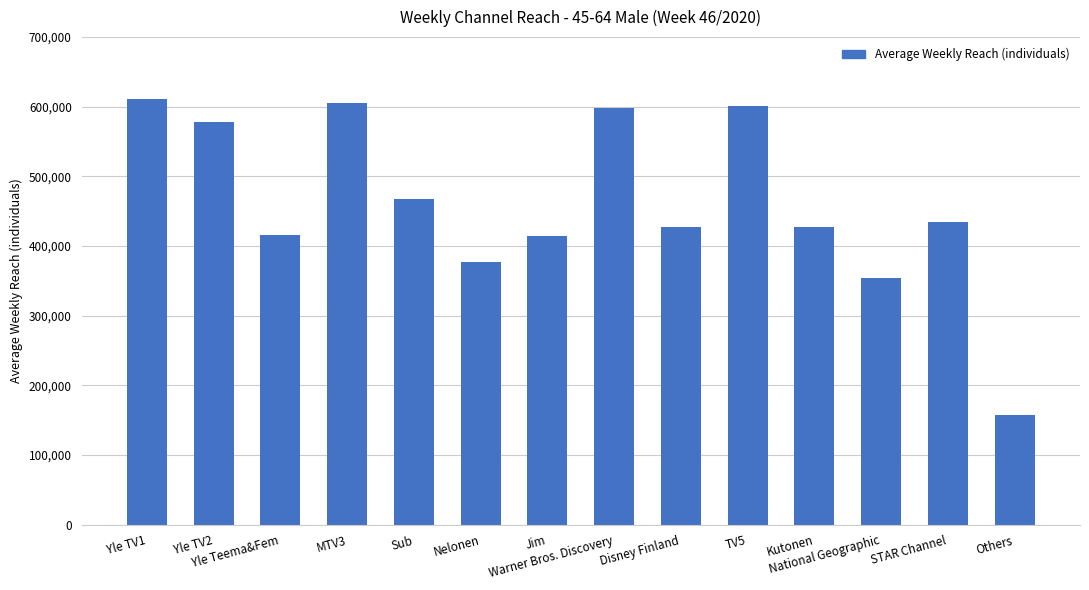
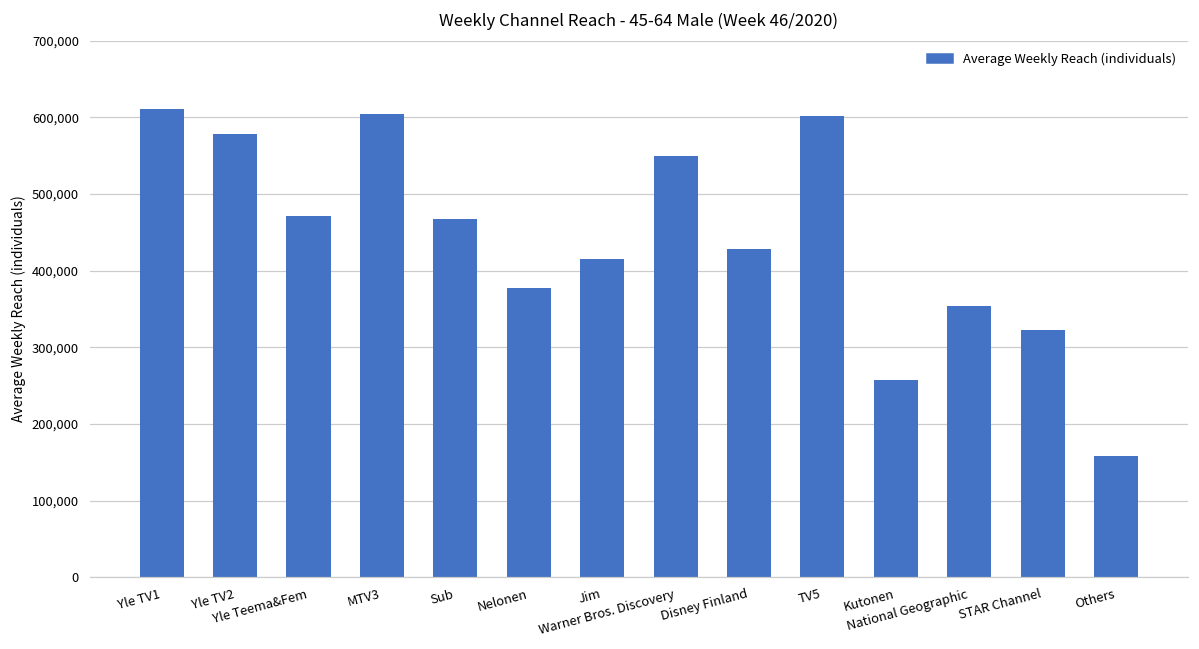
Yle Teema&Fem: 420,000 -> 470,000
Warner Bros. Discovery: 600,000 -> 550,000
Kutonen: 430,000 -> 260,000
STAR Channel: 440,000 -> 320,000
